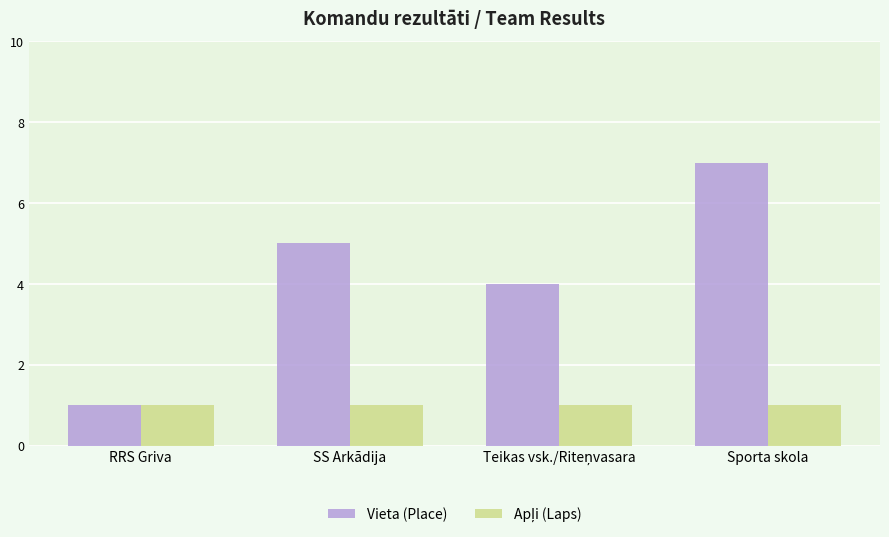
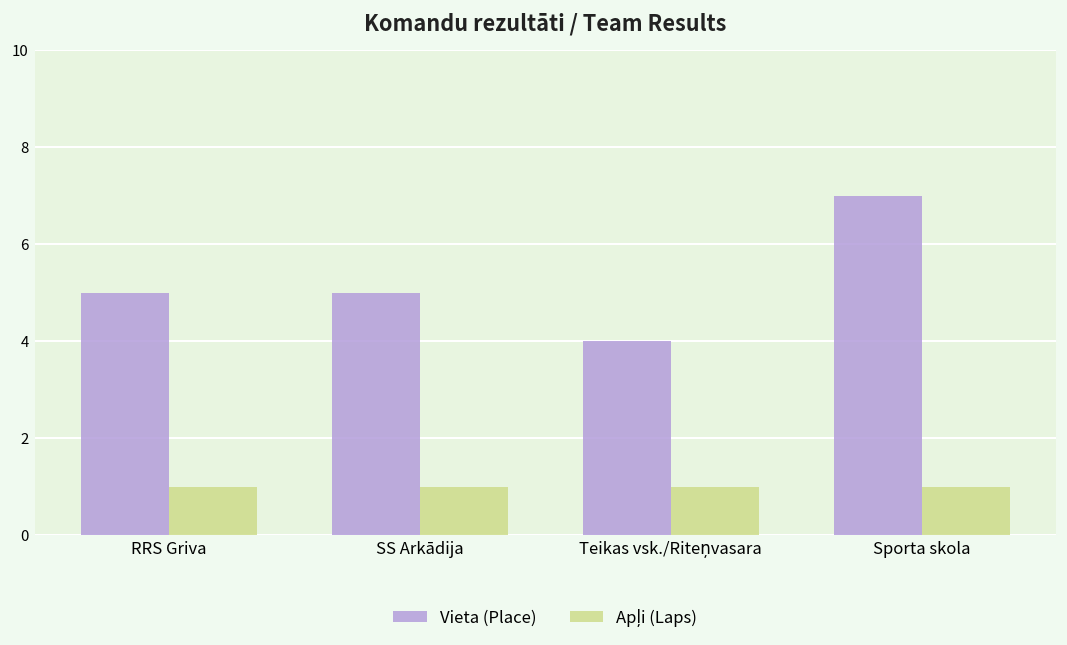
Vieta (Place), RRS Griva: 1 -> 5
